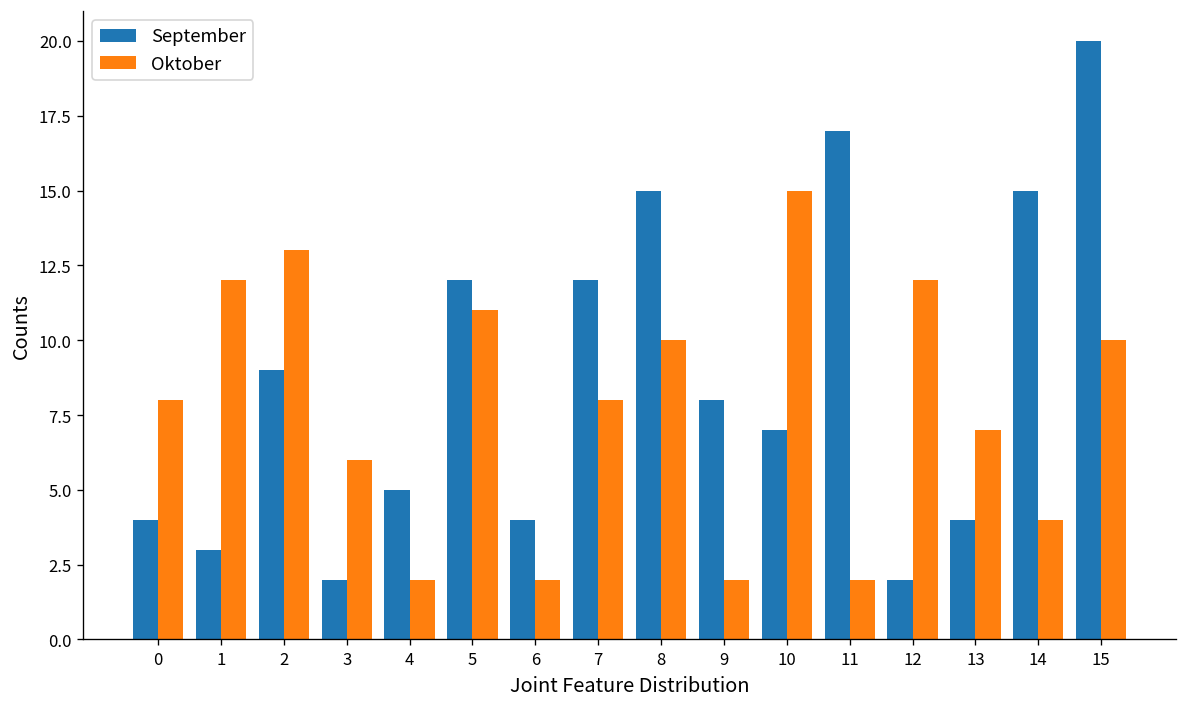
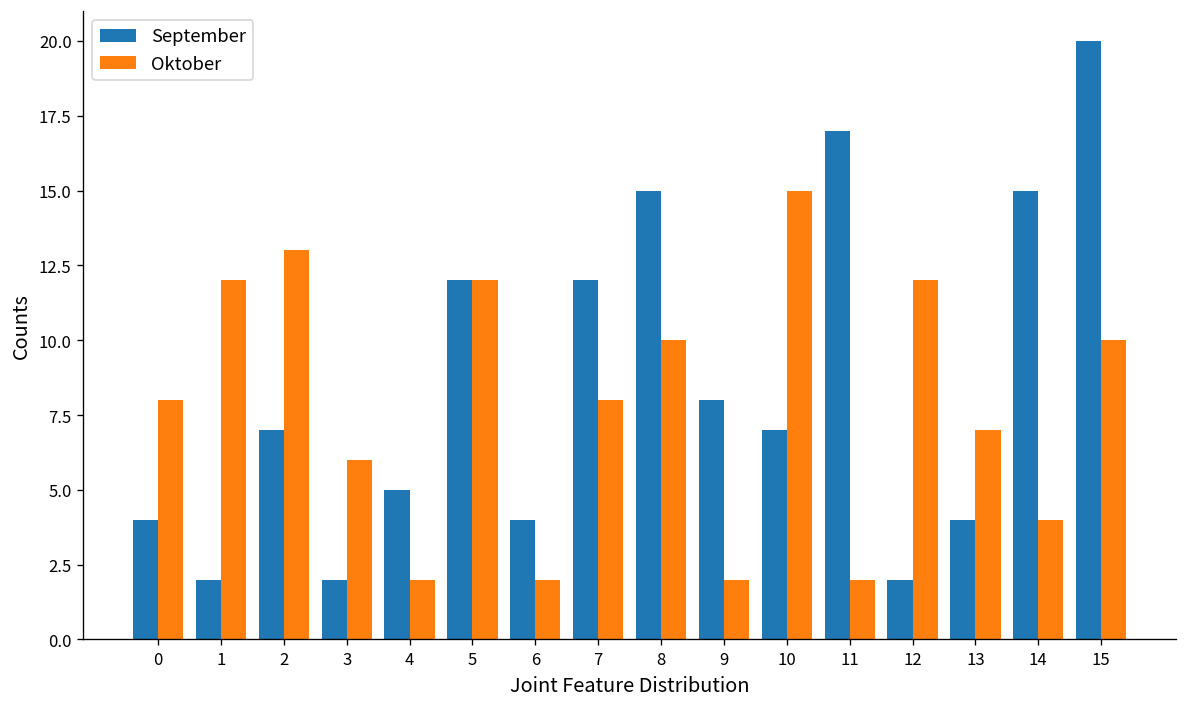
September, 1: 3 -> 2
September, 2: 9 -> 7
Oktober, 5: 11 -> 12
